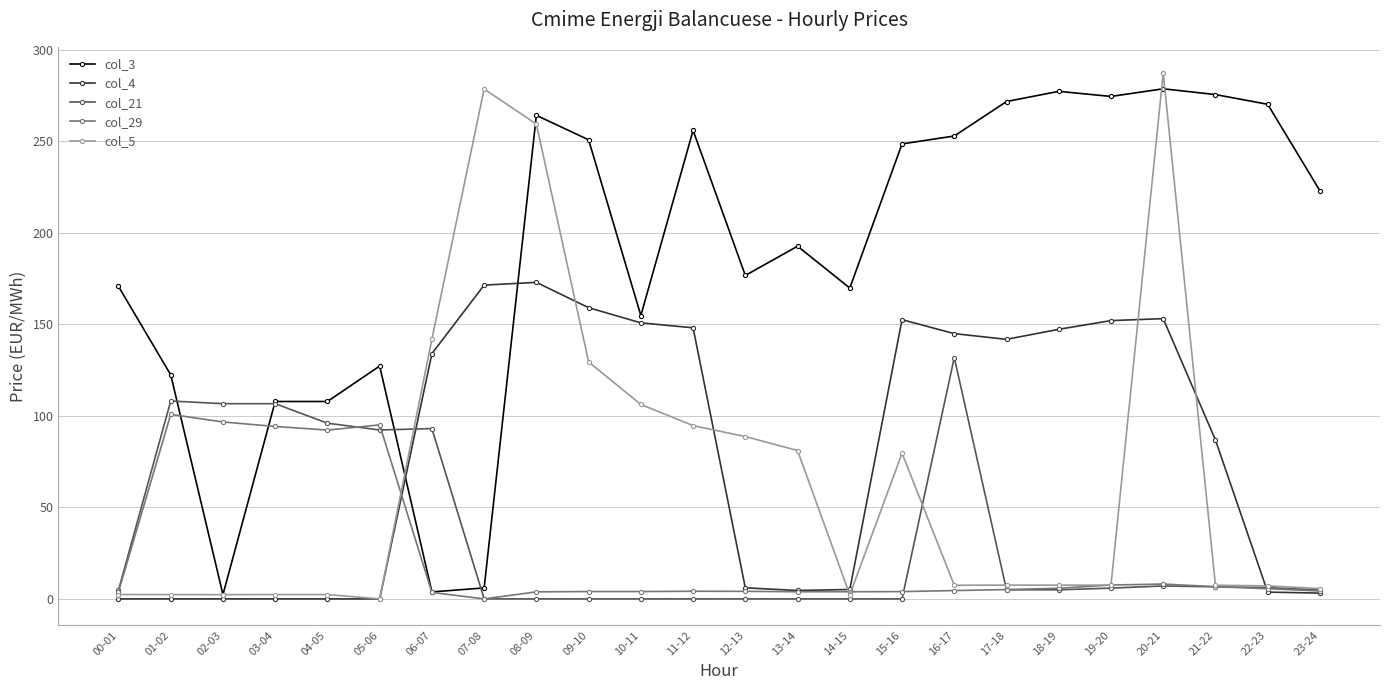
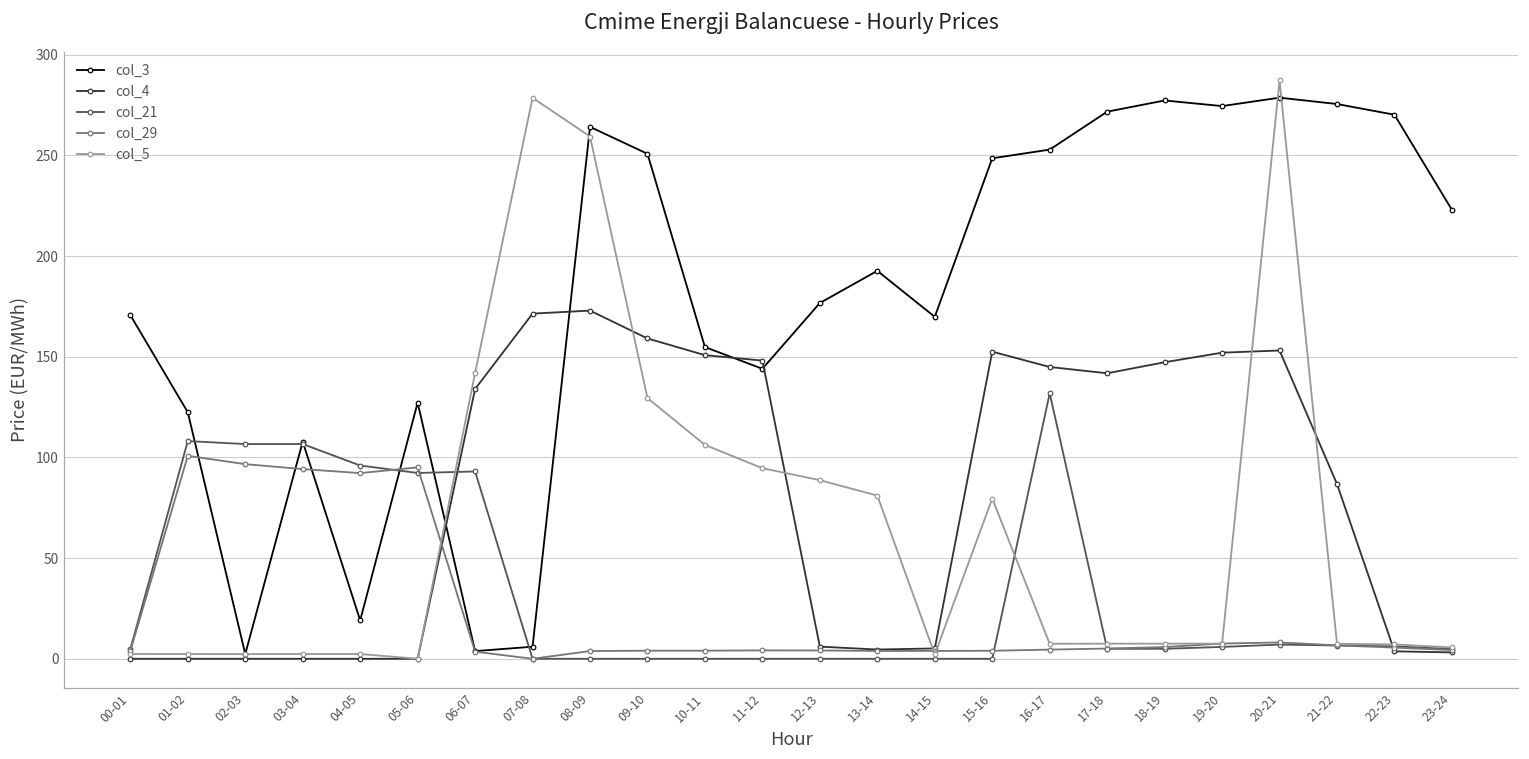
col_3, 04-05: 108 -> 19
col_3, 11-12: 256 -> 144
